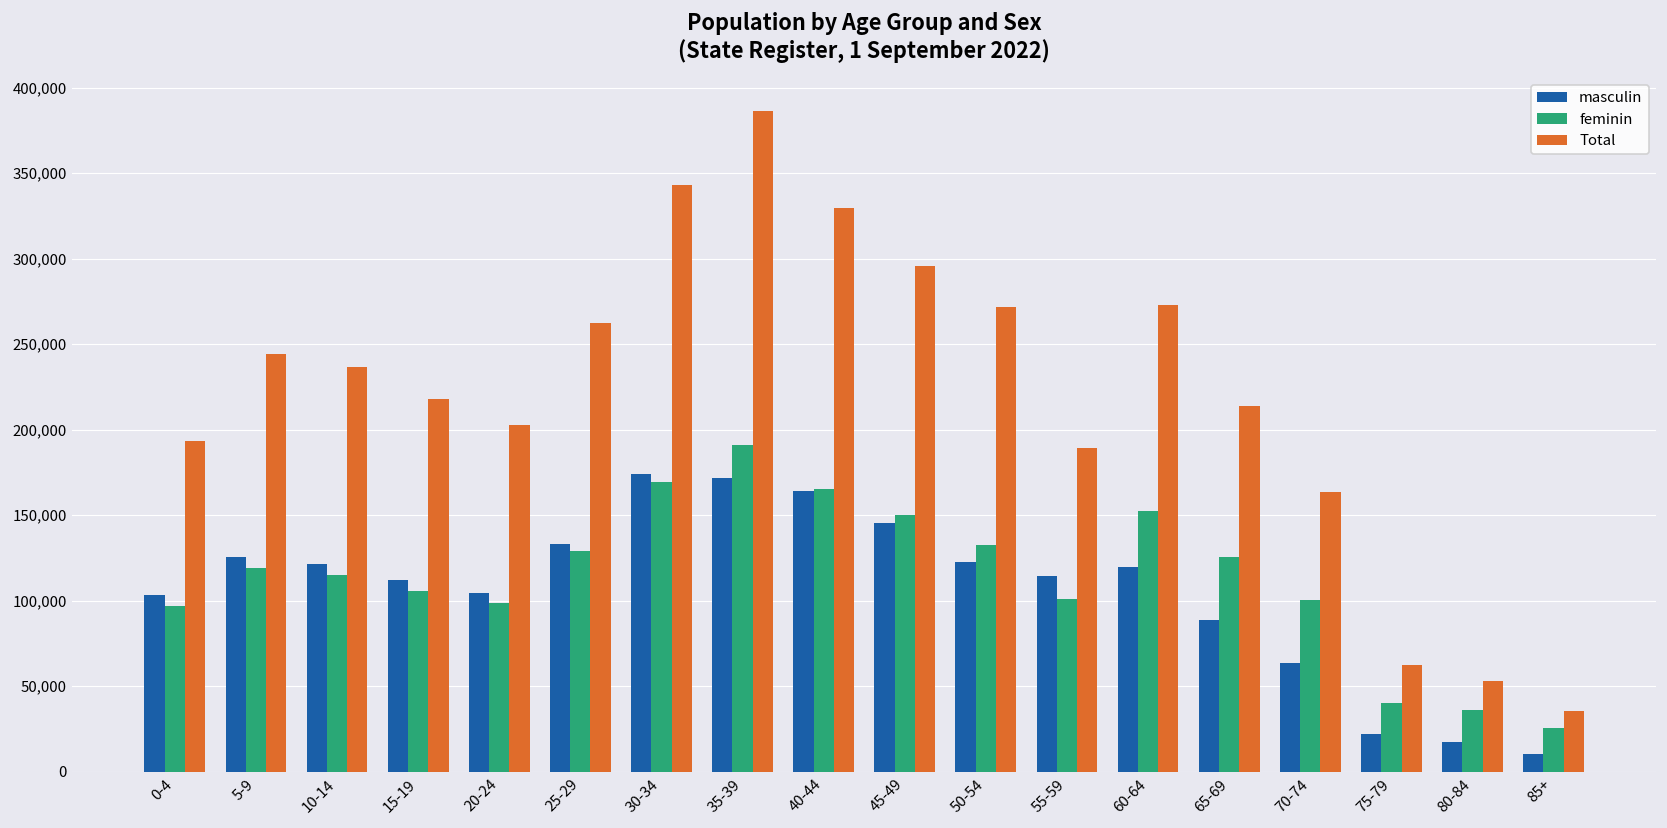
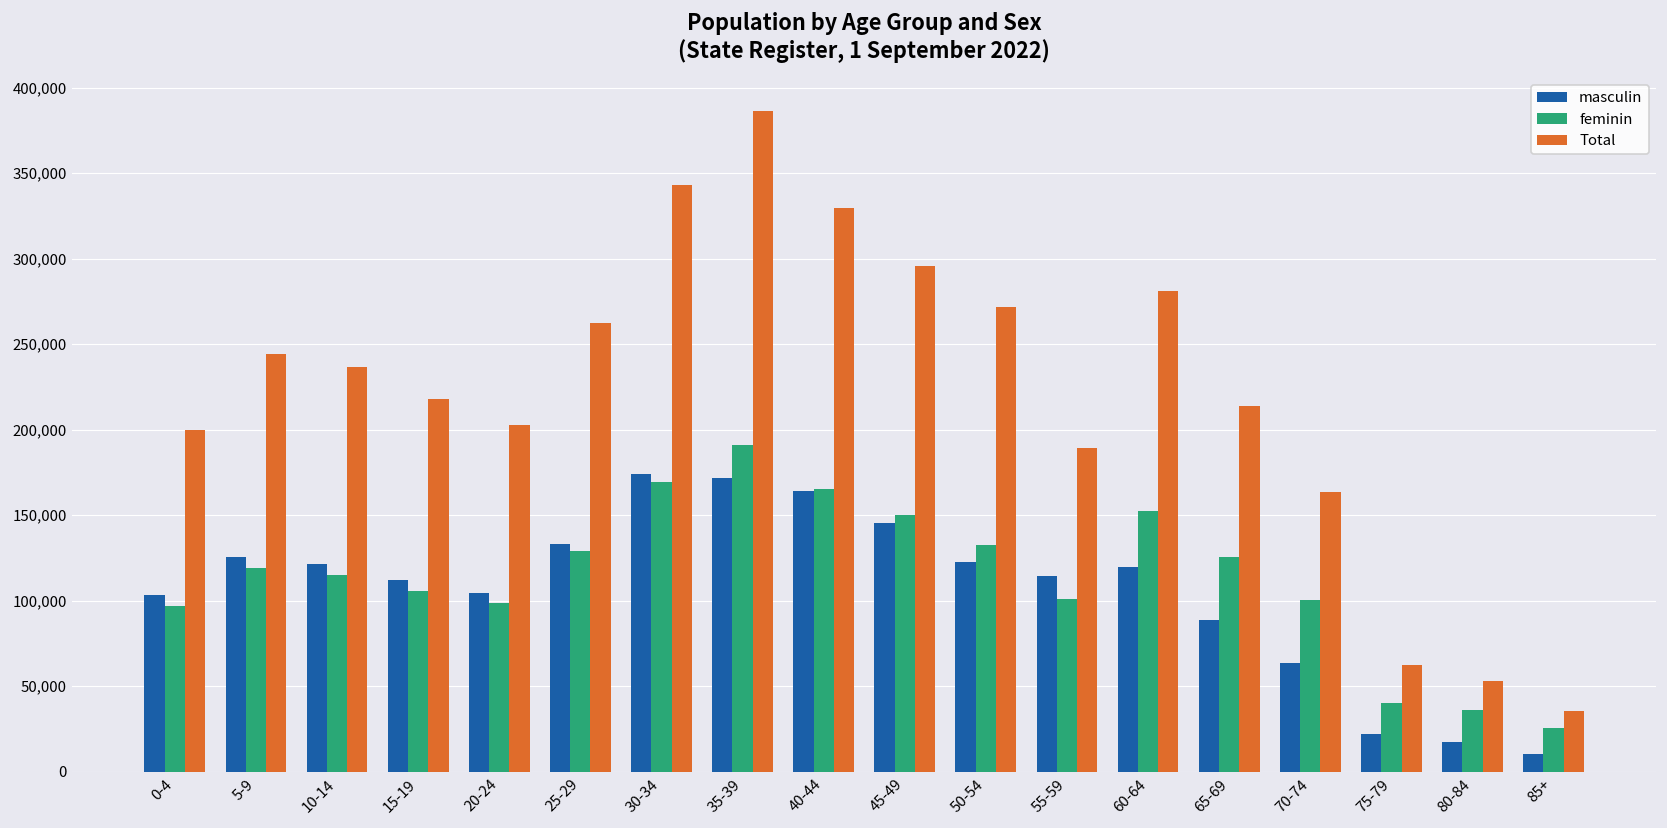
Total, 0-4: 194,000 -> 200,000
Total, 60-64: 273,000 -> 281,000
